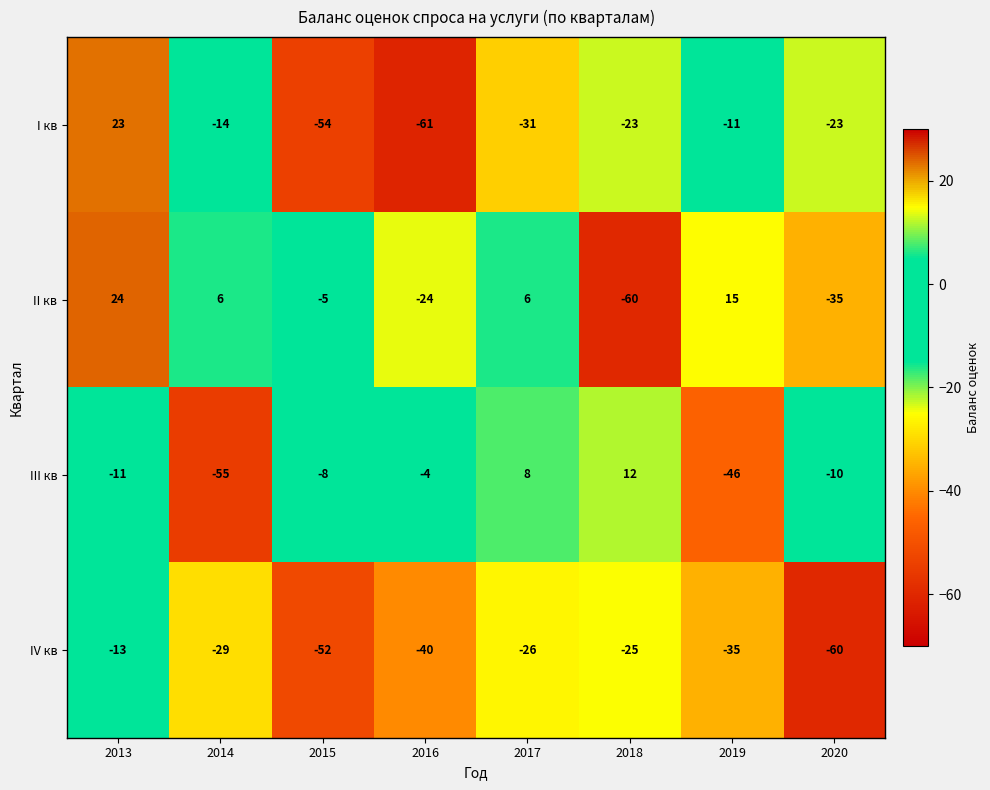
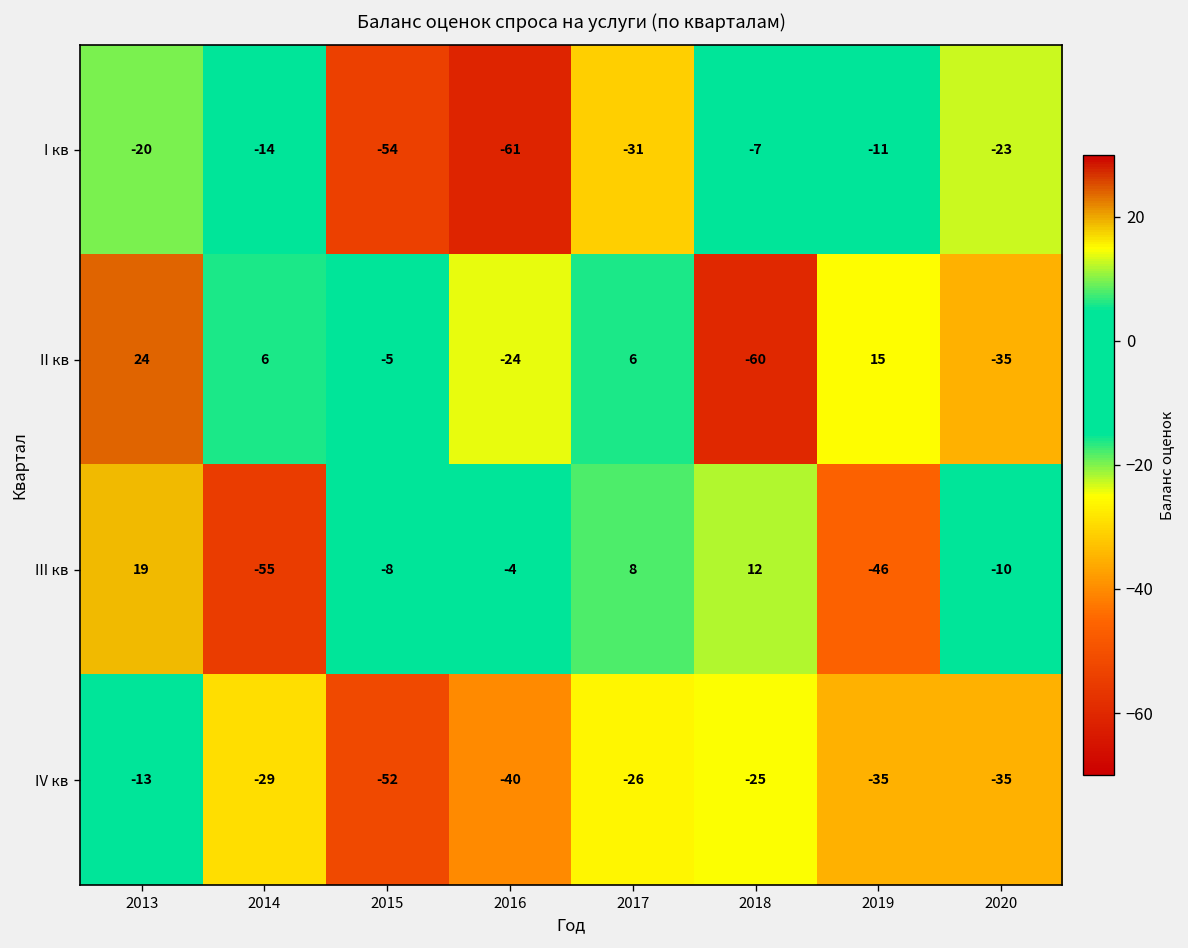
I кв, 2013: 23 -> -20
I кв, 2018: -23 -> -7
III кв, 2013: -11 -> 19
IV кв, 2020: -60 -> -35
